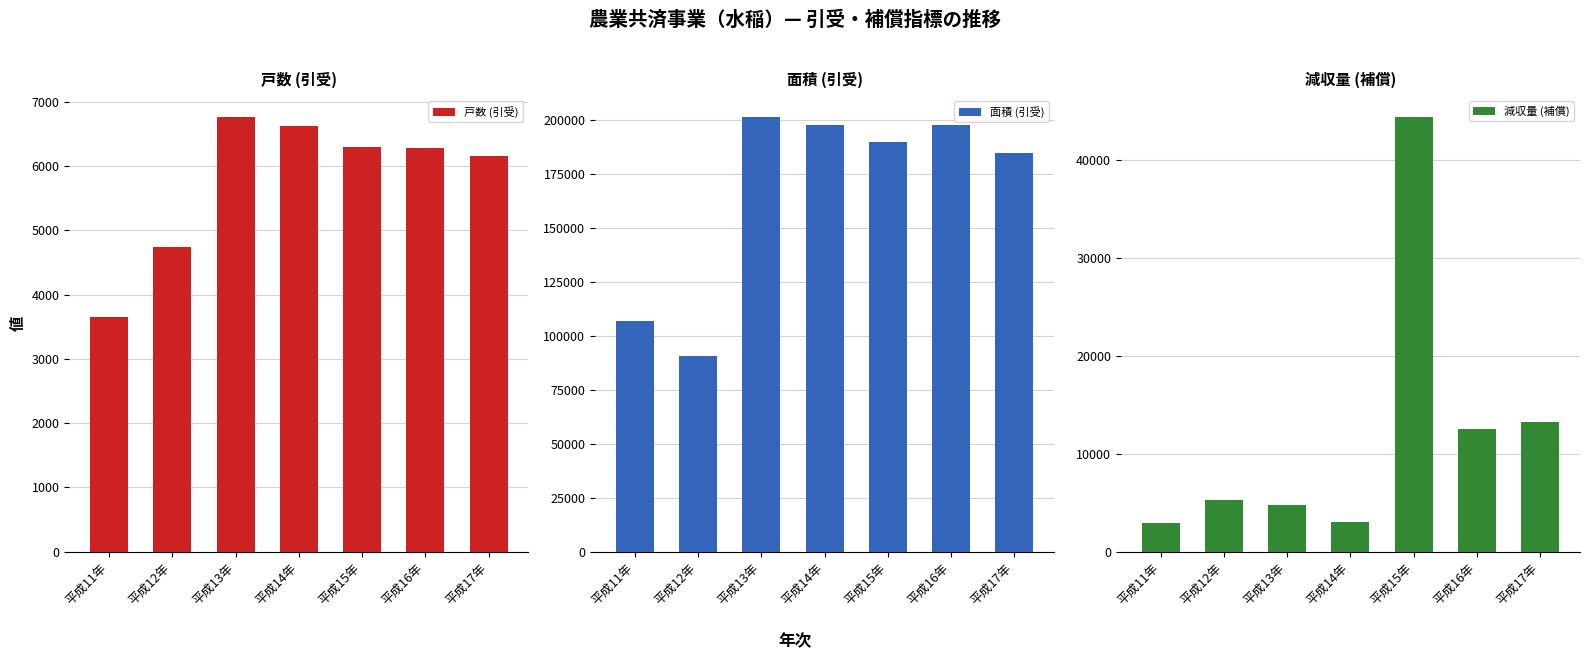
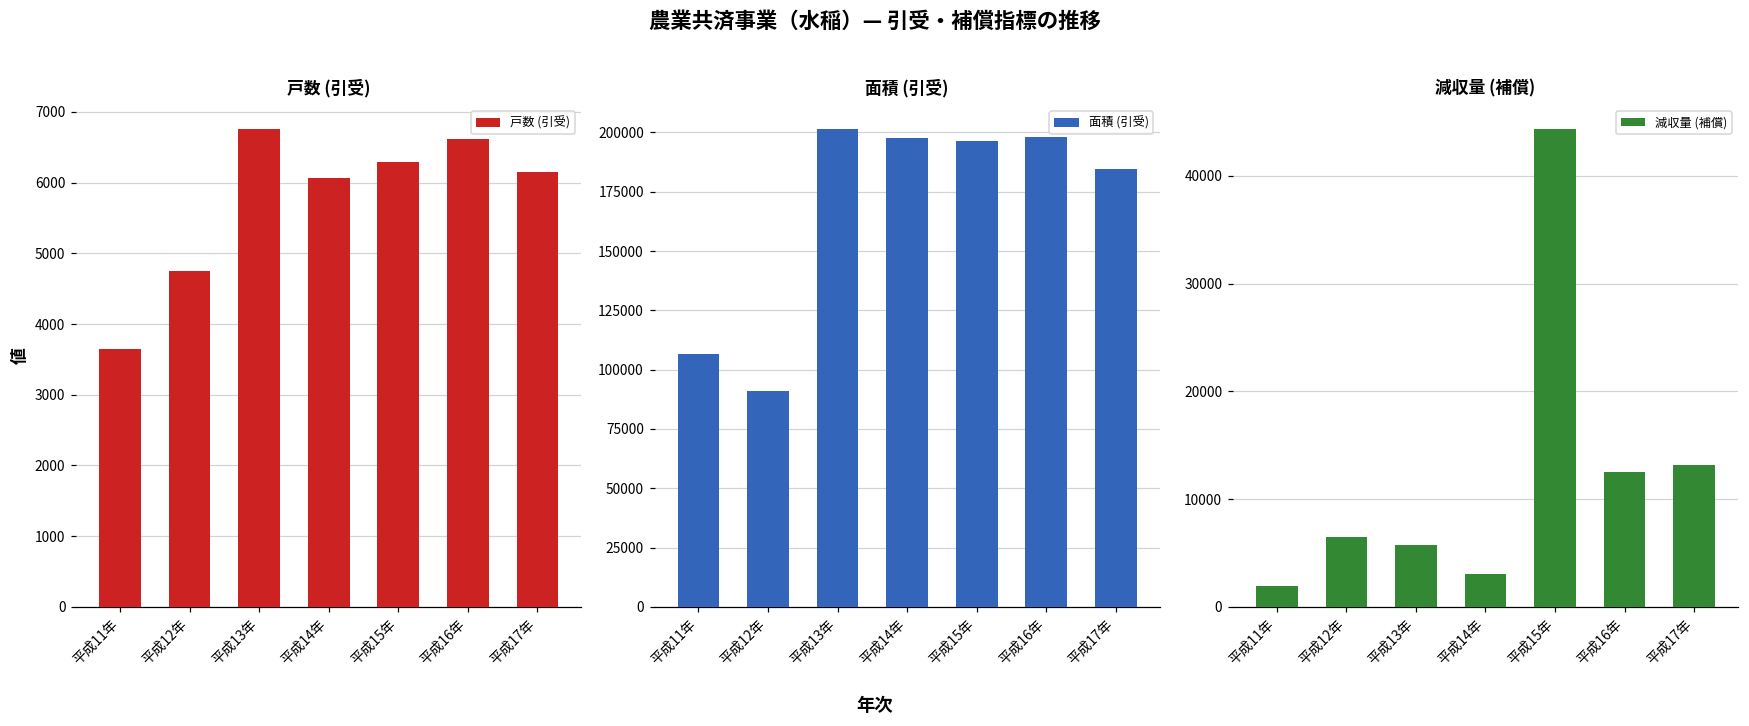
戸数 (引受), 平成14年: 6600 -> 6100
戸数 (引受), 平成16年: 6300 -> 6600
面積 (引受), 平成15年: 190000 -> 196000
減収量 (補償), 平成11年: 3000 -> 2000
減収量 (補償), 平成12年: 5000 -> 6000
減収量 (補償), 平成13年: 5000 -> 6000
